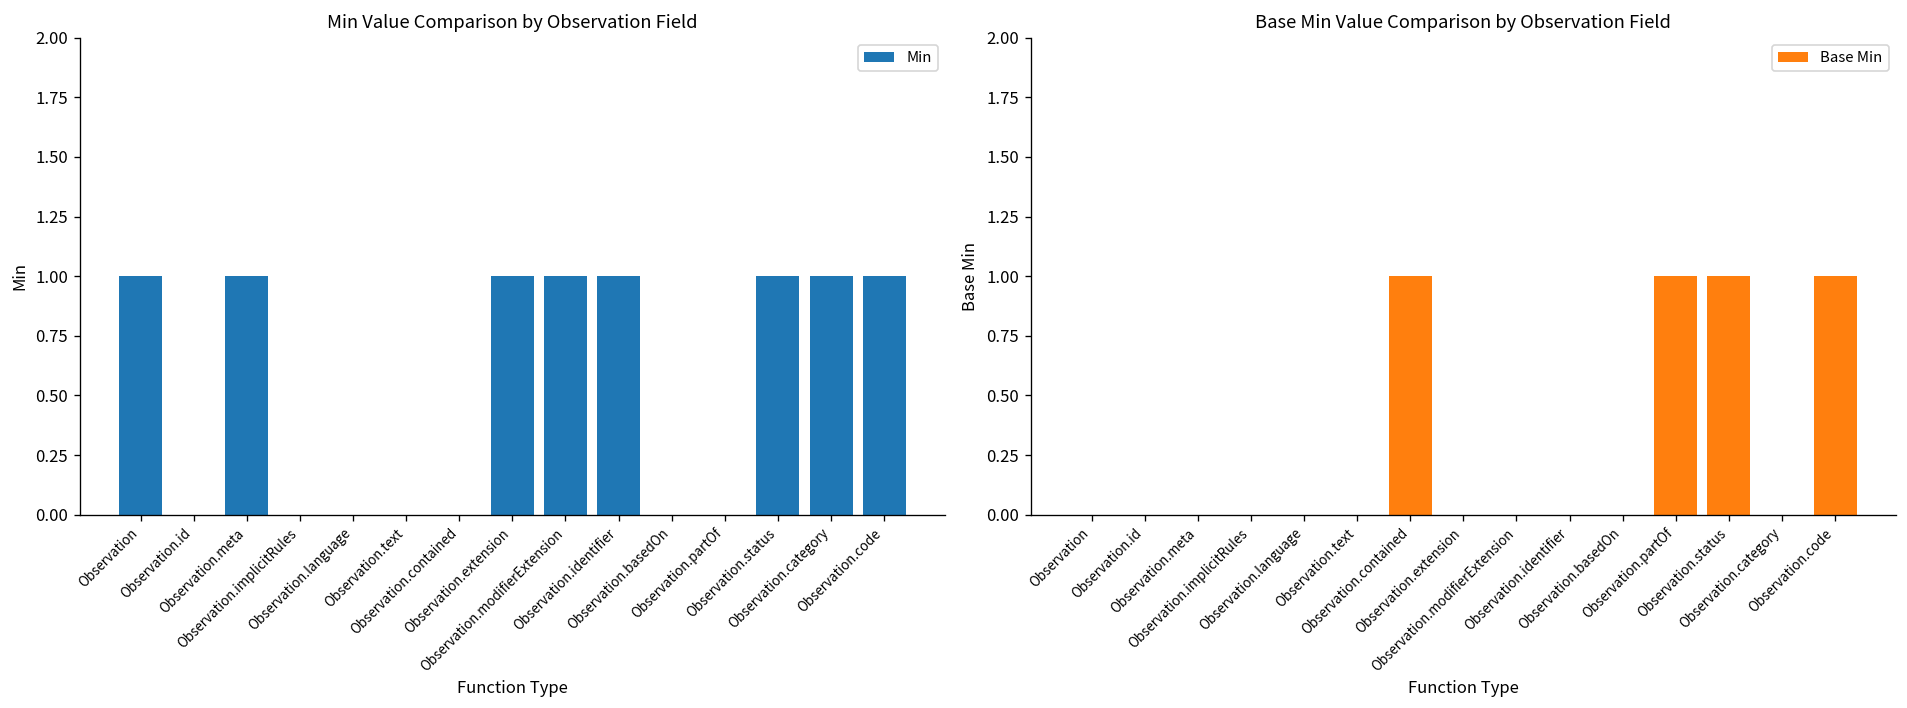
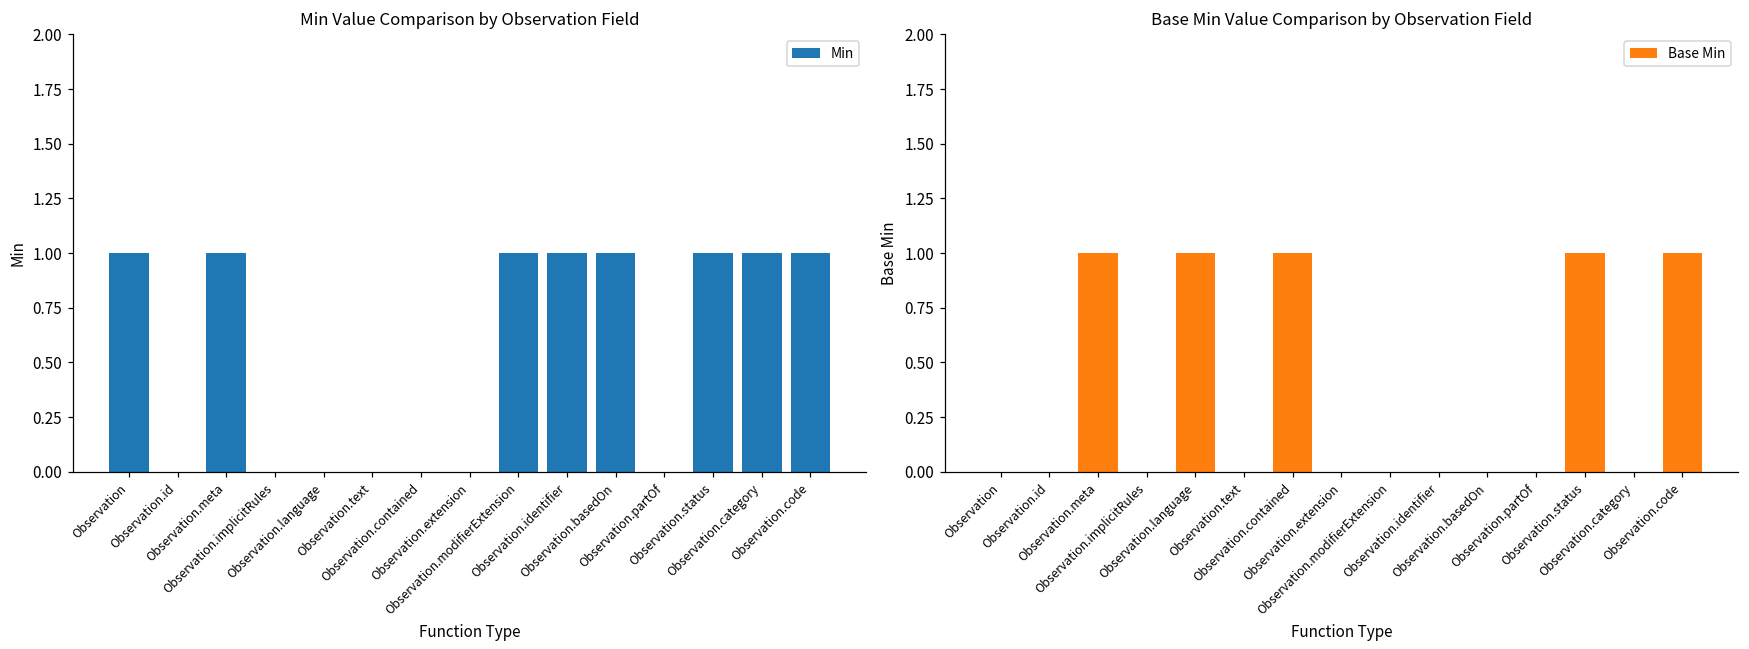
Min Value Comparison by Observation Field, Observation.extension: 1 -> 0
Min Value Comparison by Observation Field, Observation.basedOn: 0 -> 1
Base Min Value Comparison by Observation Field, Observation.meta: 0 -> 1
Base Min Value Comparison by Observation Field, Observation.language: 0 -> 1
Base Min Value Comparison by Observation Field, Observation.partOf: 1 -> 0
